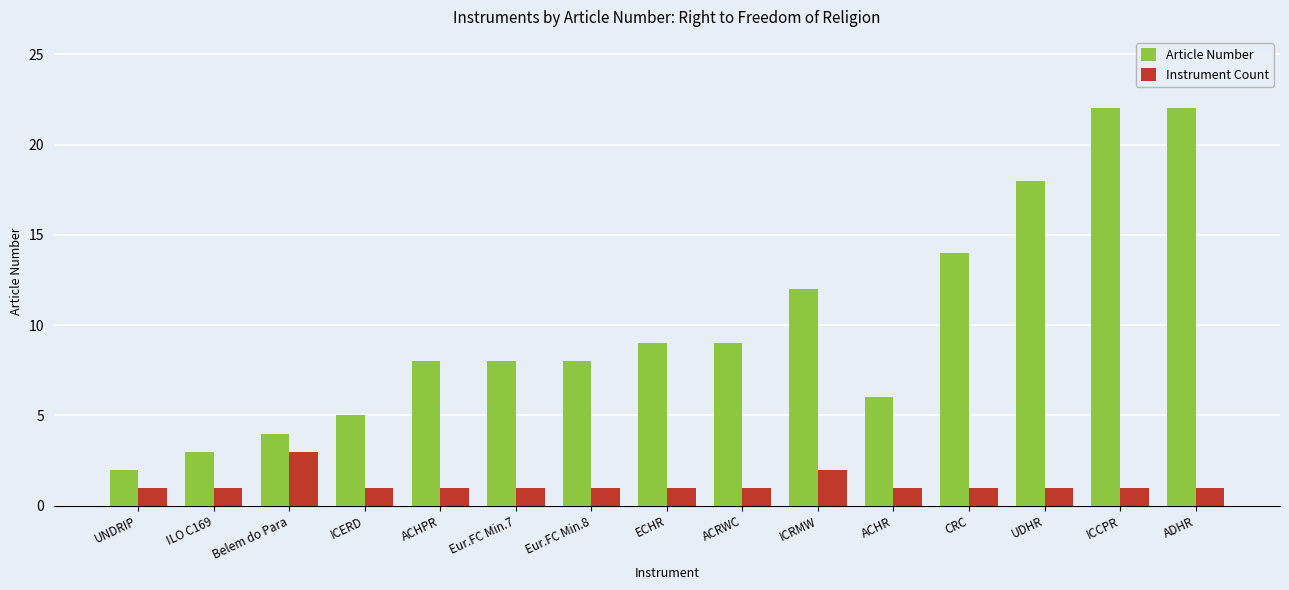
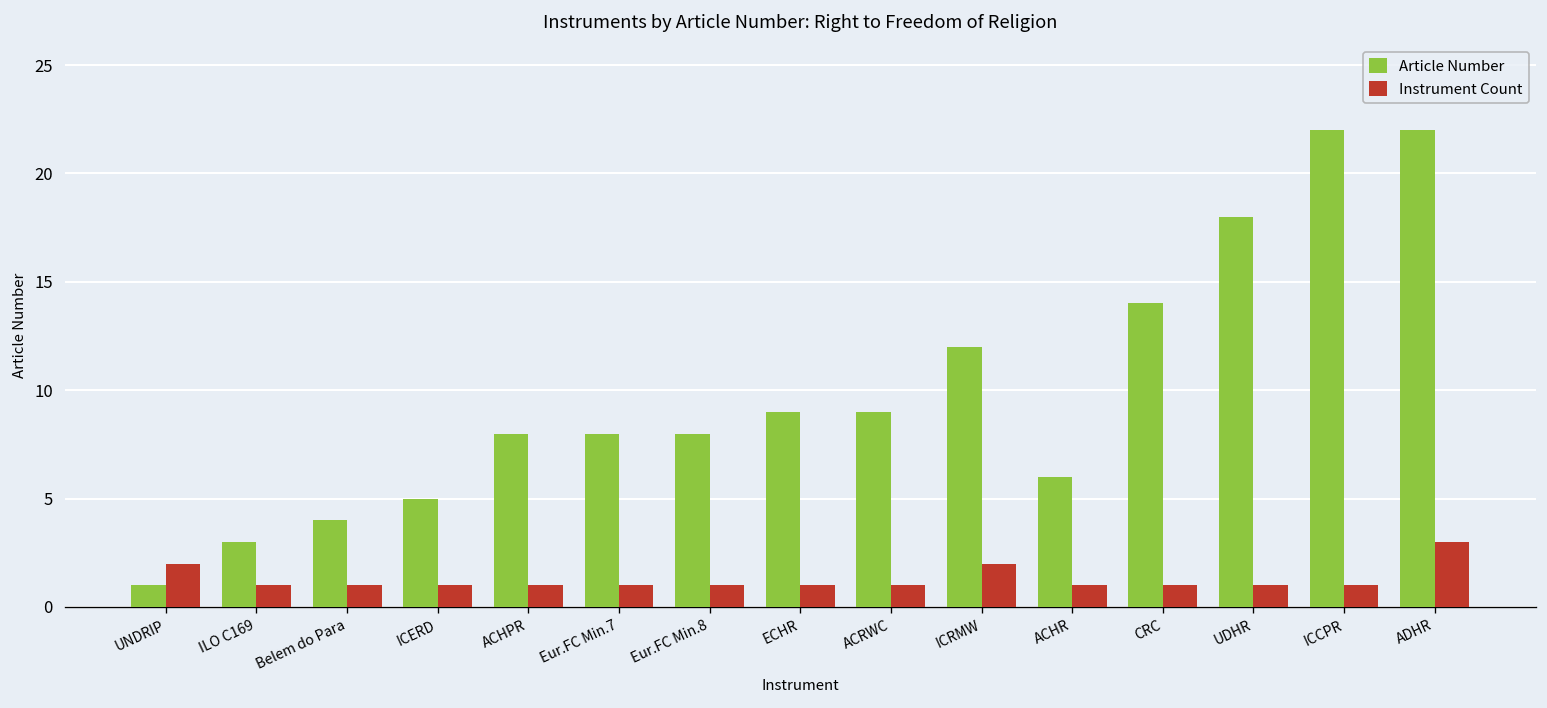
Article Number, UNDRIP: 2 -> 1
Instrument Count, UNDRIP: 1 -> 2
Instrument Count, Belem do Para: 3 -> 1
Instrument Count, ADHR: 1 -> 3
